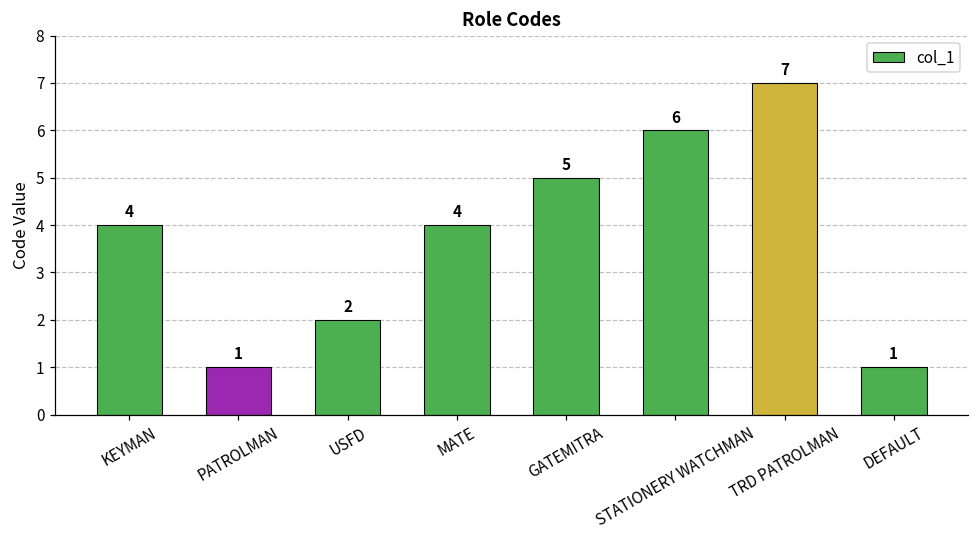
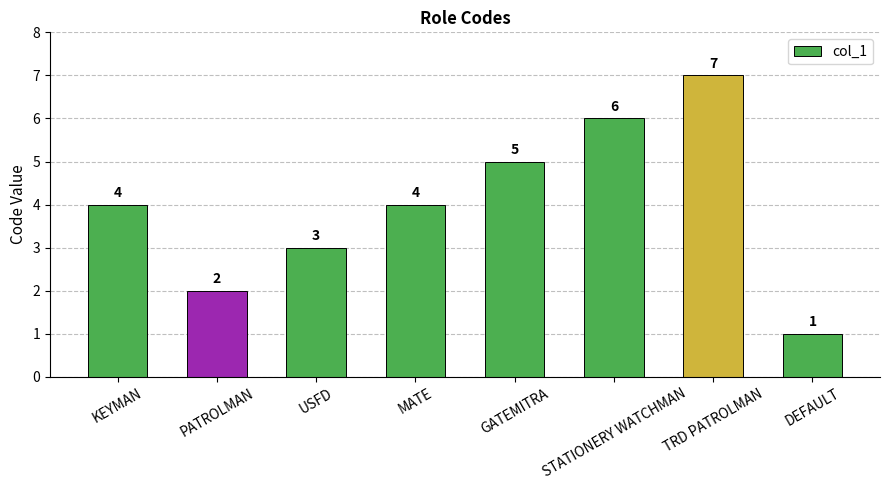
PATROLMAN: 1 -> 2
USFD: 2 -> 3
